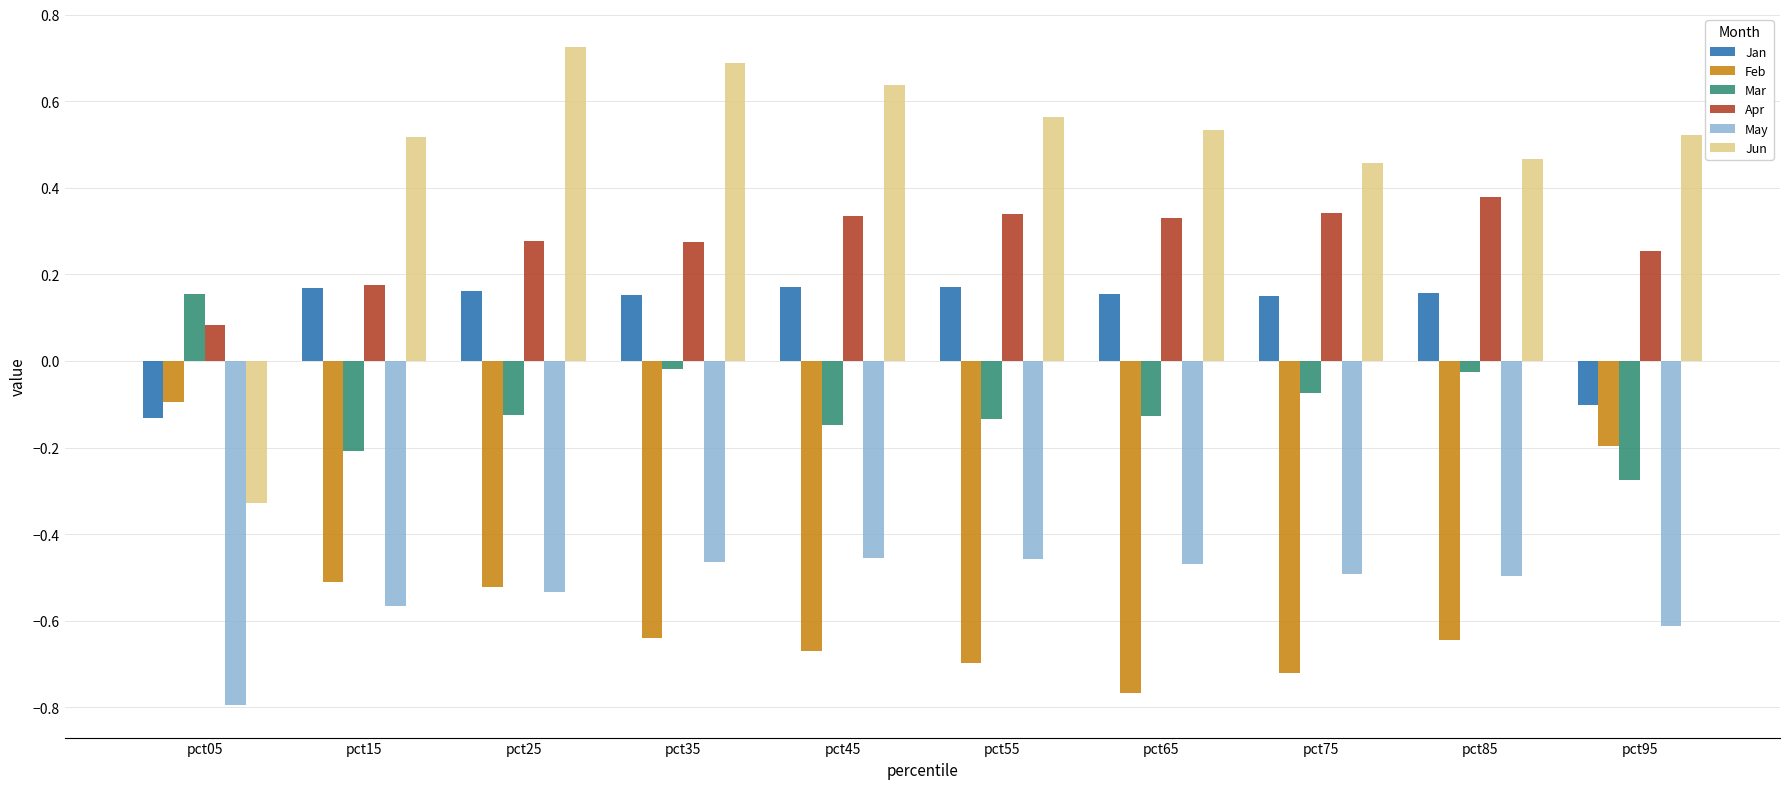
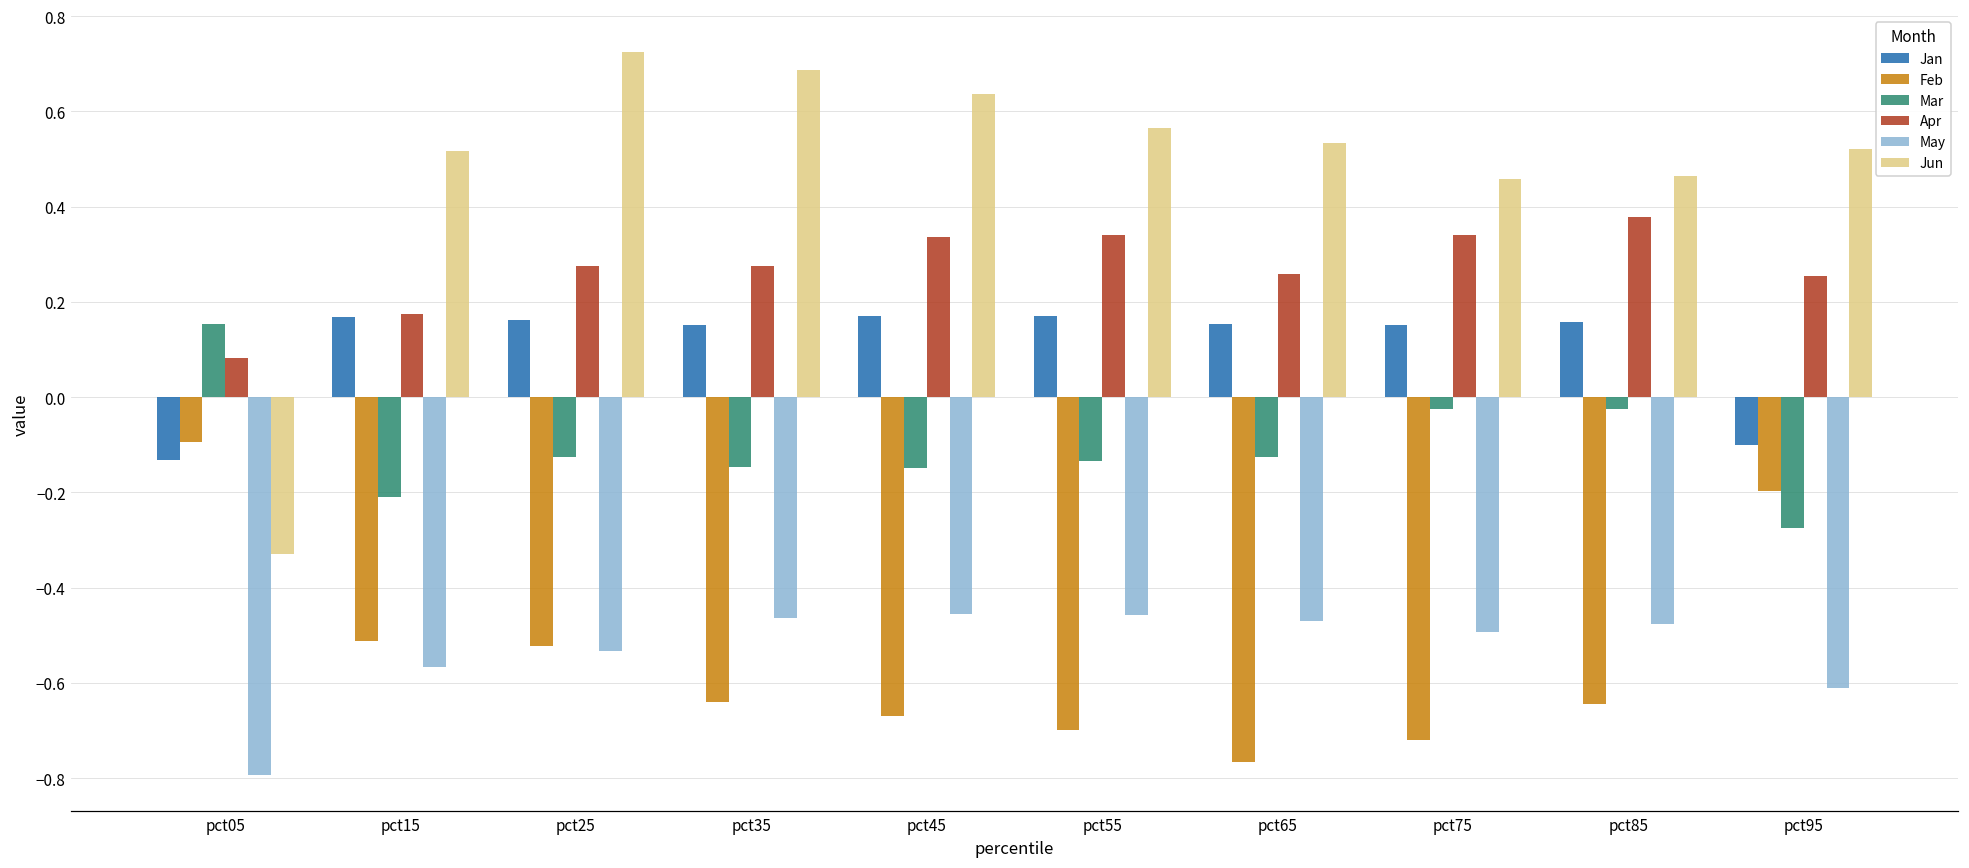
Mar, pct35: -0.02 -> -0.15
Apr, pct65: 0.33 -> 0.26
Mar, pct75: -0.07 -> -0.02
May, pct85: -0.50 -> -0.48
